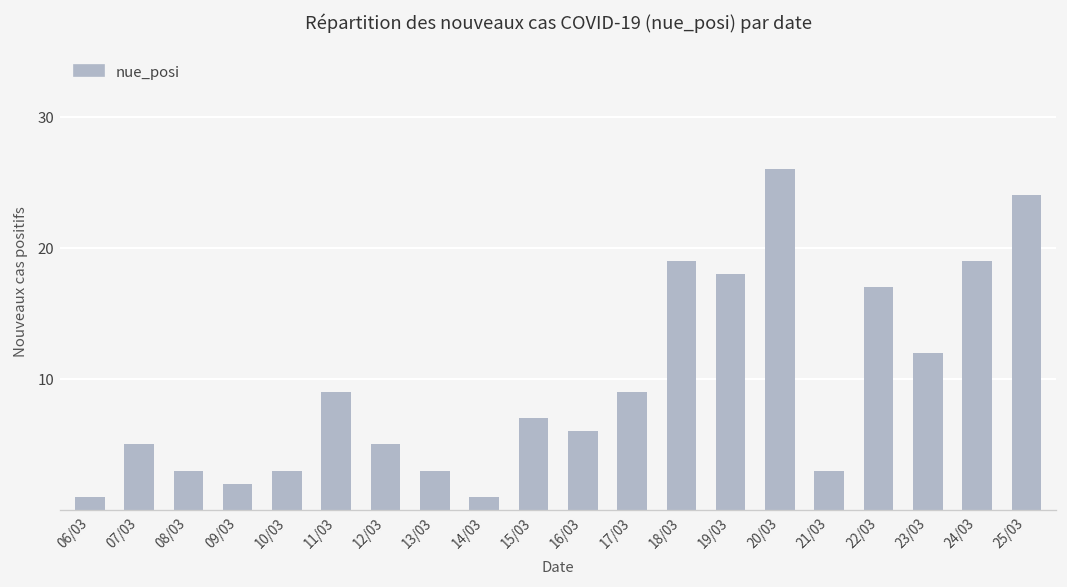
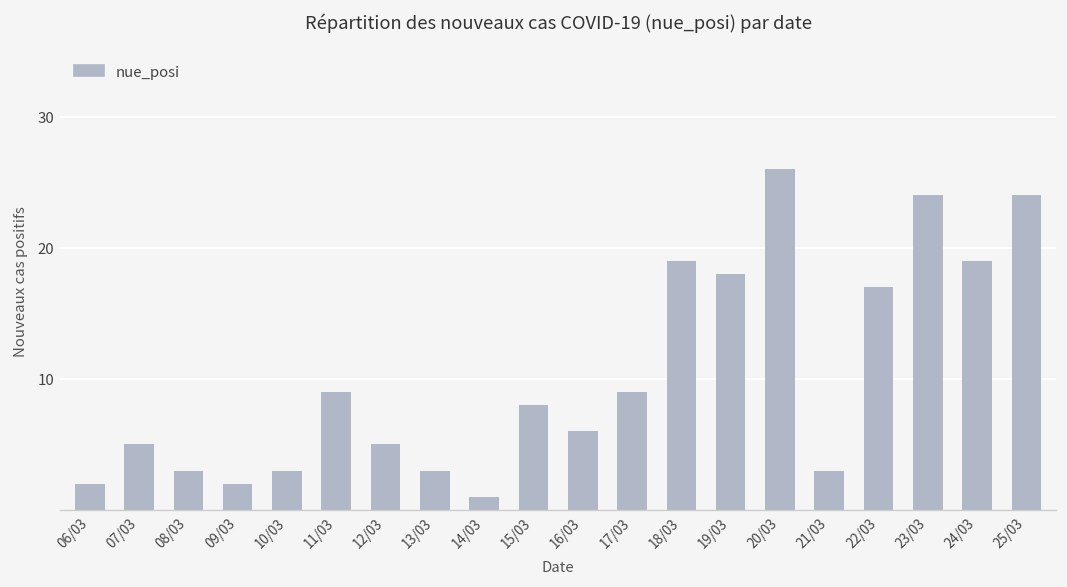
06/03: 1 -> 2
15/03: 7 -> 8
23/03: 12 -> 24
